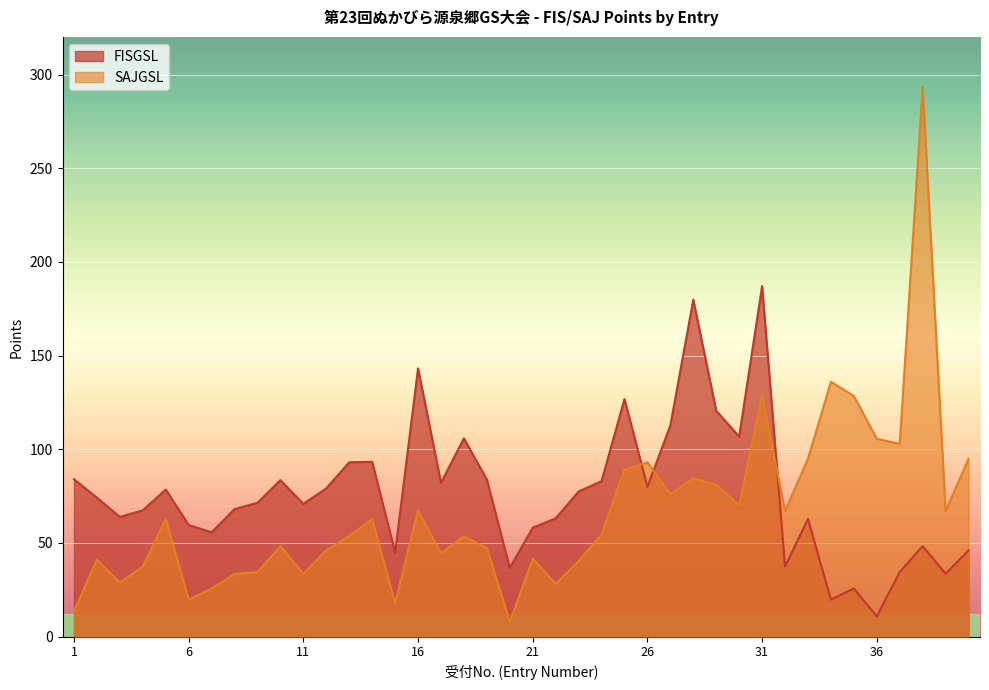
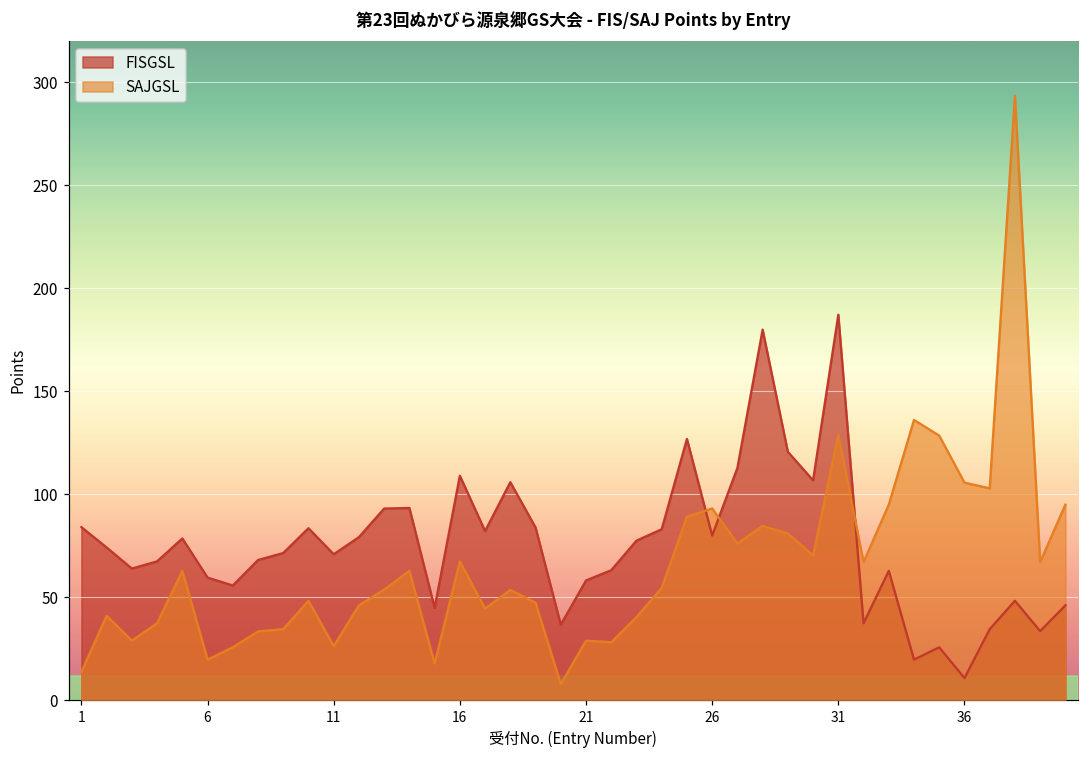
SAJGSL, 11: 34 -> 26
FISGSL, 16: 143 -> 109
SAJGSL, 21: 42 -> 29
